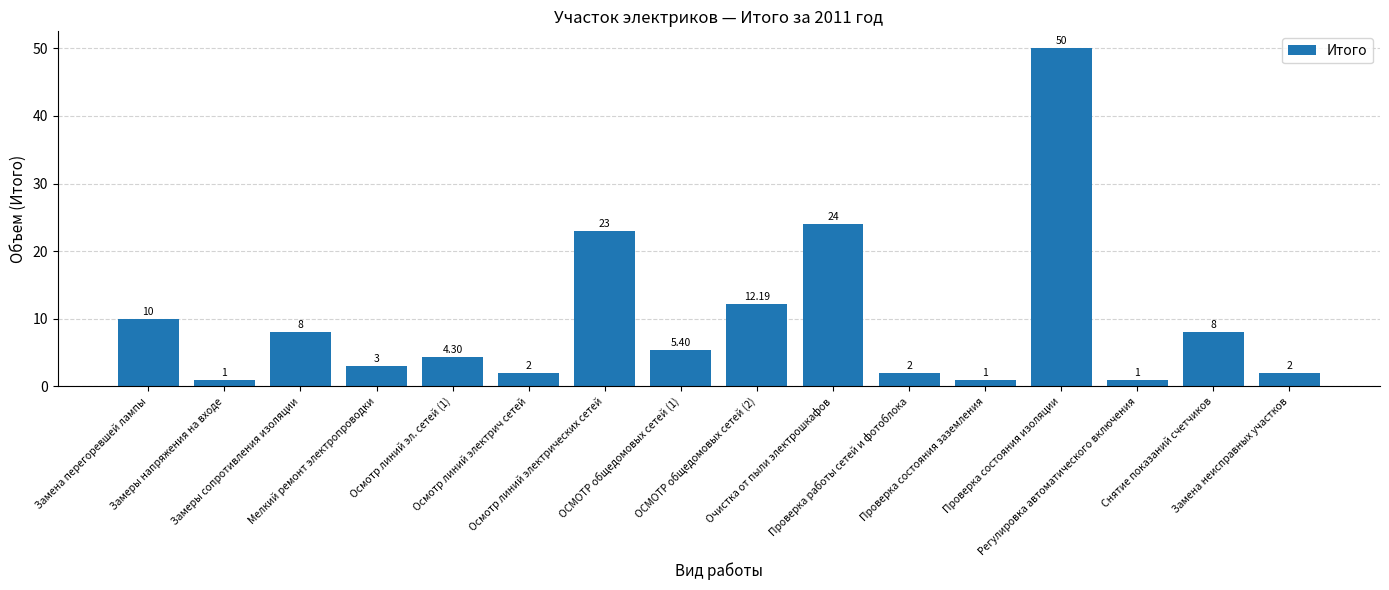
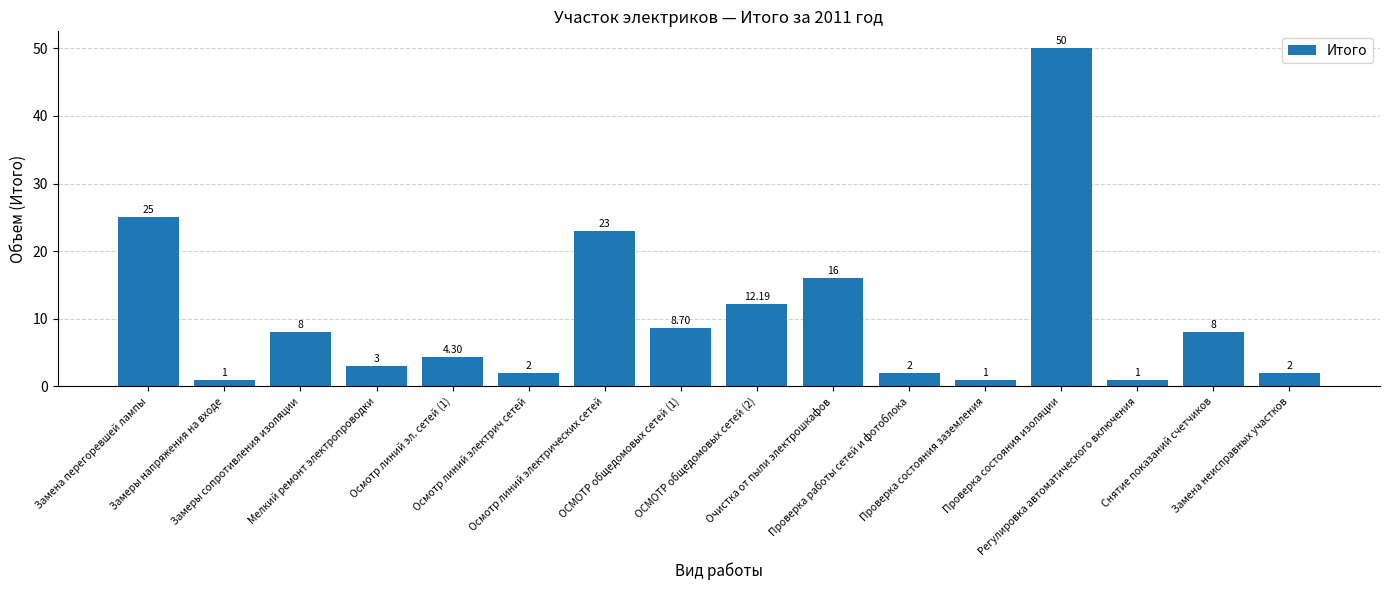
Замена перегоревшей лампы: 10 -> 25
ОСМОТР общедомовых сетей (1): 5.40 -> 8.70
Очистка от пыли электрошкафов: 24 -> 16
